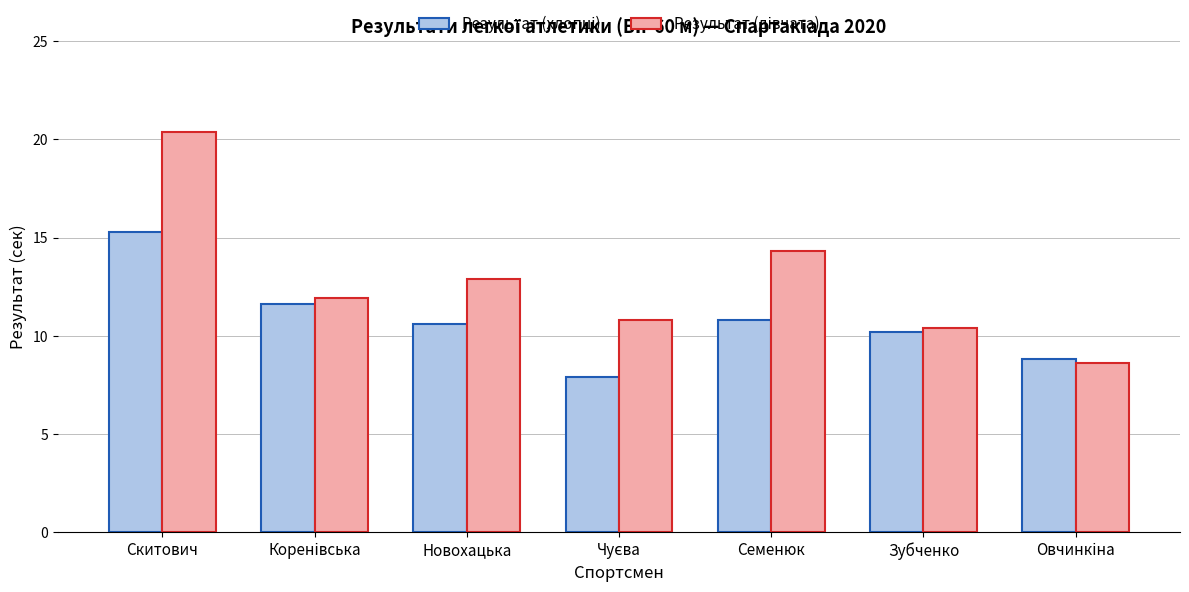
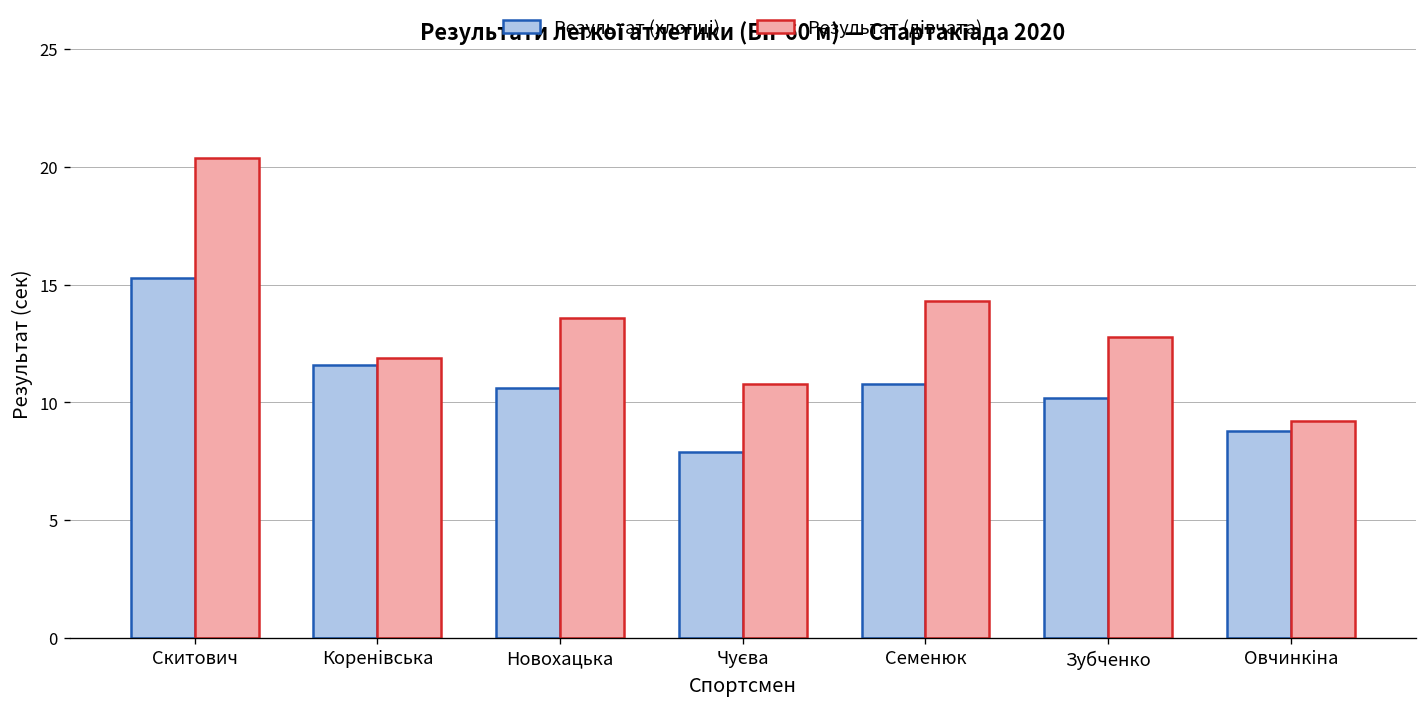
Результат (дівчата), Новохацька: 12.9 -> 13.6
Результат (дівчата), Зубченко: 10.4 -> 12.8
Результат (дівчата), Овчинкіна: 8.6 -> 9.2
